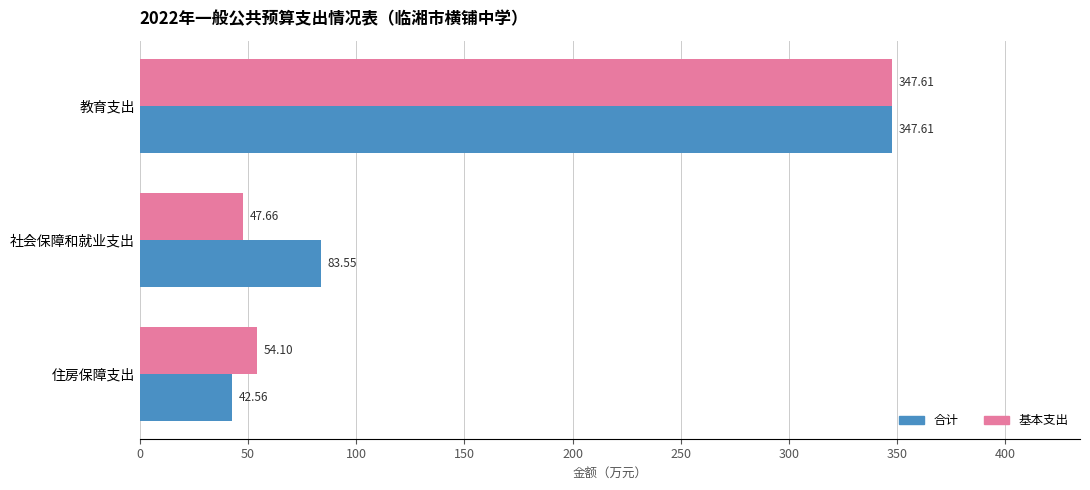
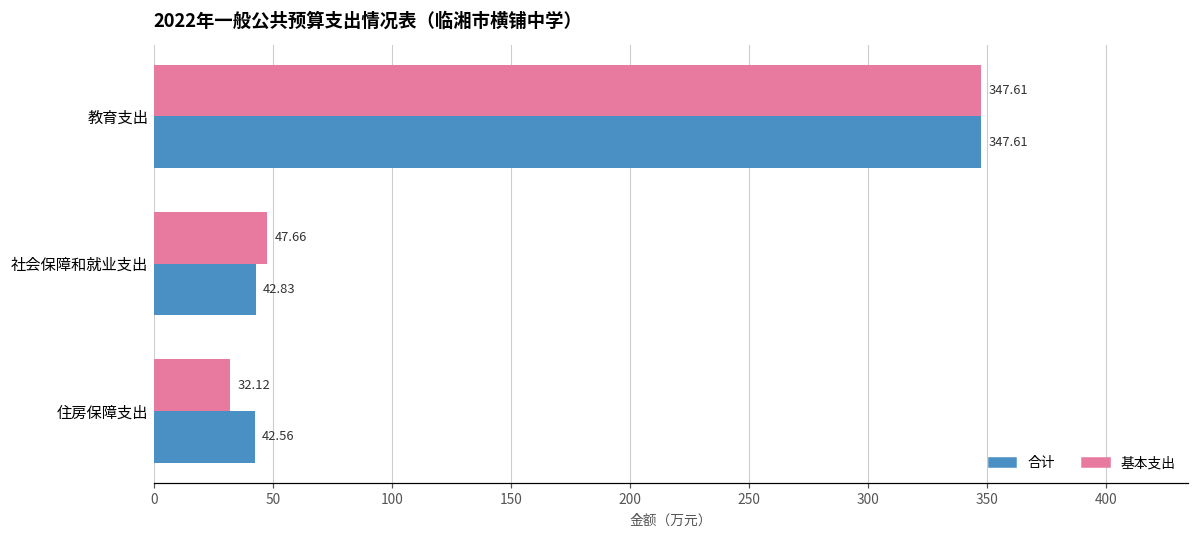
合计, 社会保障和就业支出: 83.55 -> 42.83
基本支出, 住房保障支出: 54.10 -> 32.12
